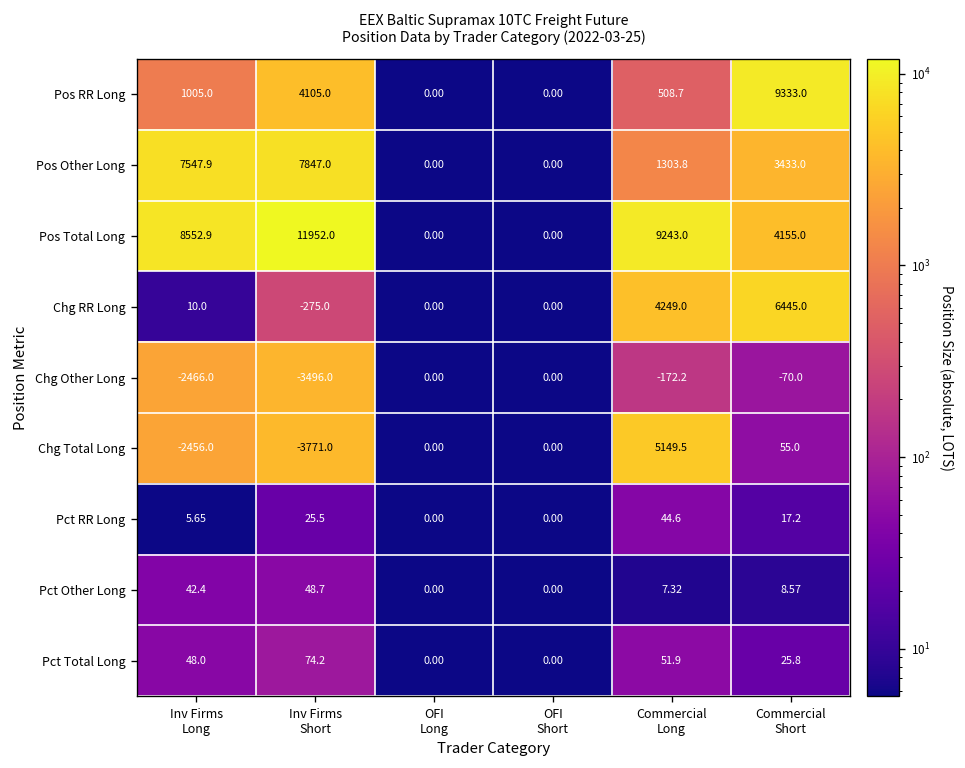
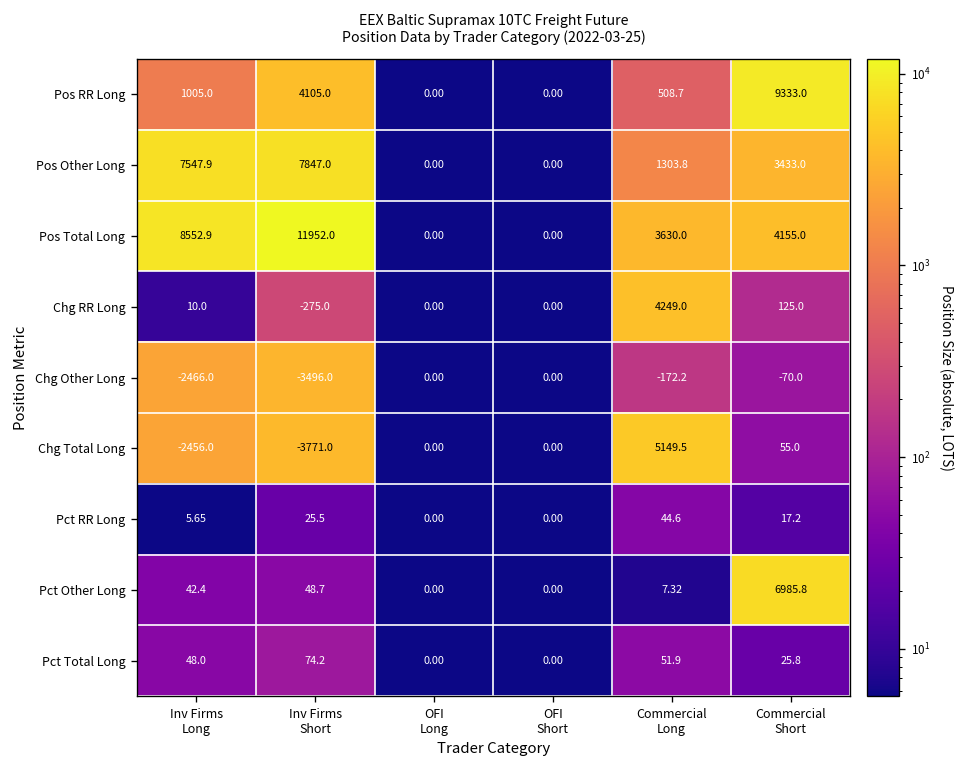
Pos Total Long, Commercial Long: 9243.0 -> 3630.0
Chg RR Long, Commercial Short: 6445.0 -> 125.0
Pct Other Long, Commercial Short: 8.57 -> 6985.8
